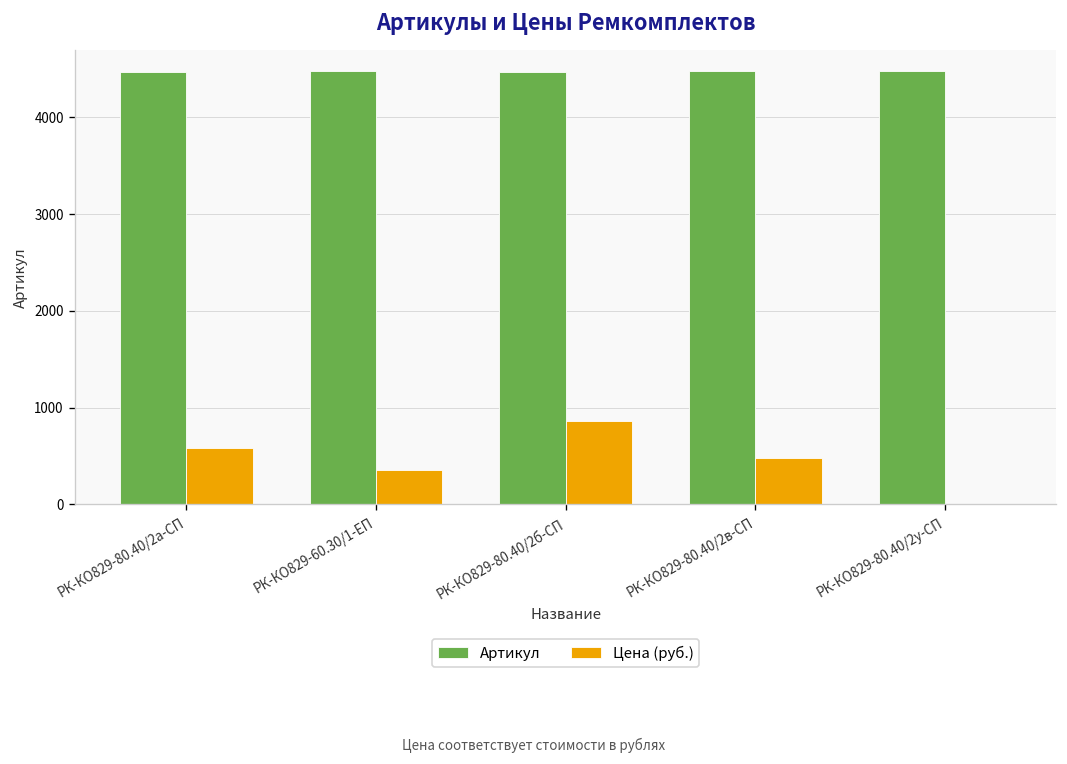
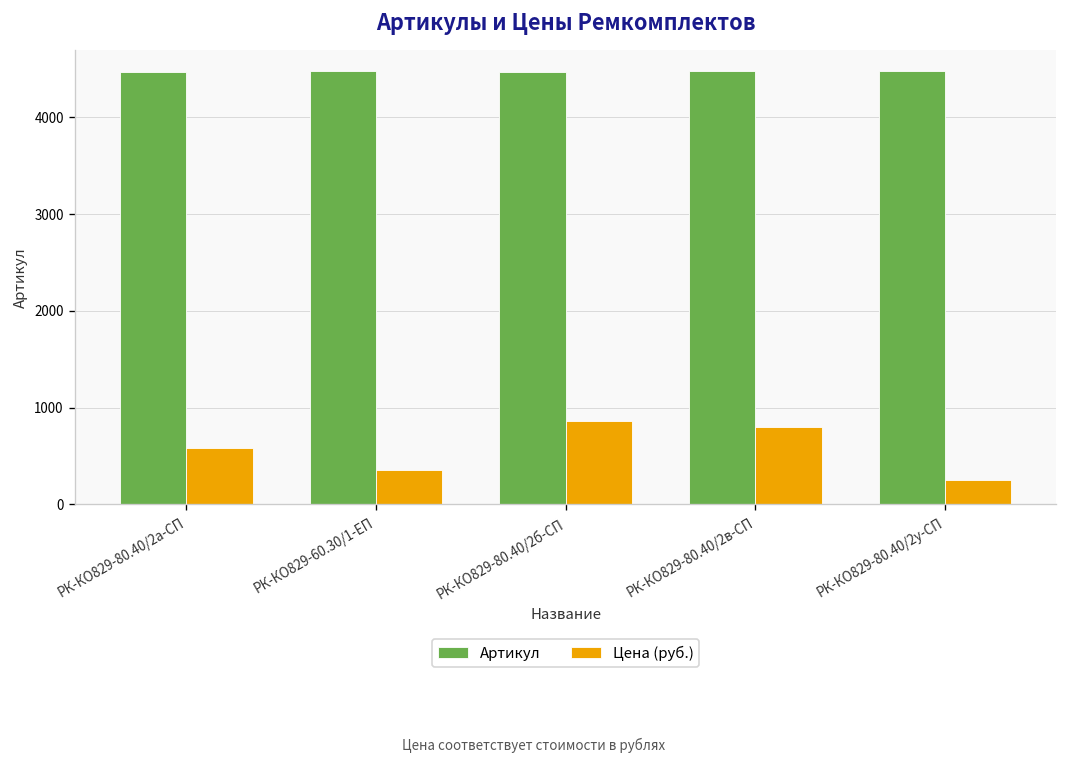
Цена (руб.), РК-КО829-80.40/2в-СП: 500 -> 800
Цена (руб.), РК-КО829-80.40/2у-СП: 0 -> 200
